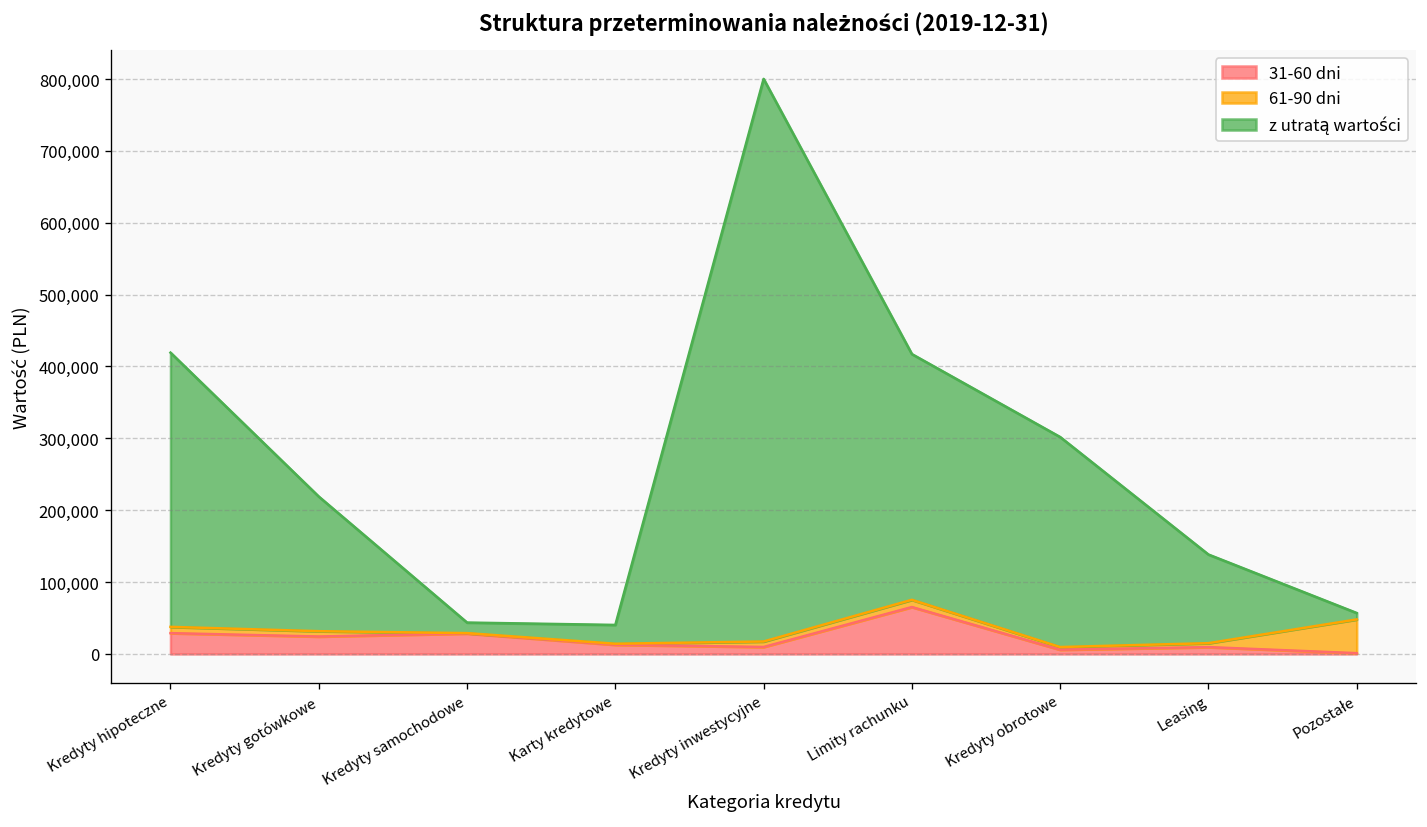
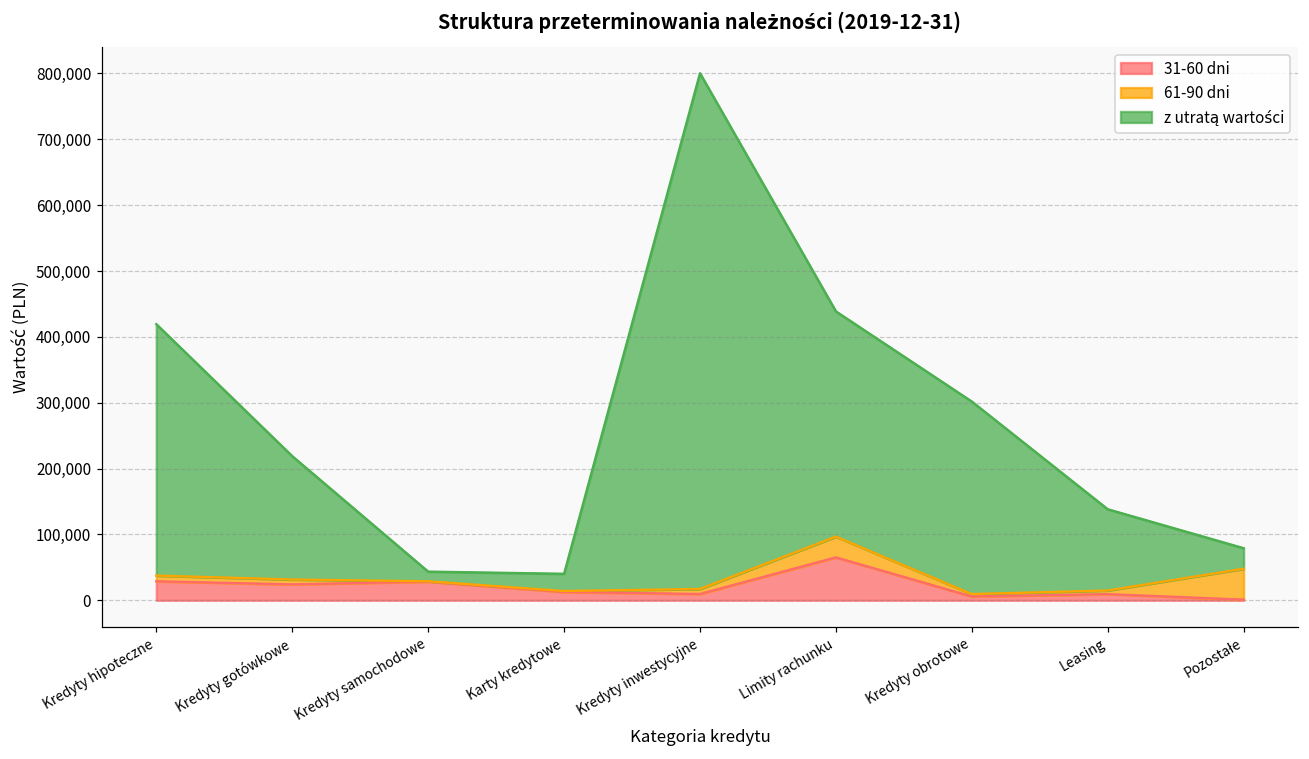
61-90 dni, Limity rachunku: 10,000 -> 30,000
z utratą wartości, Pozostałe: 10,000 -> 30,000
